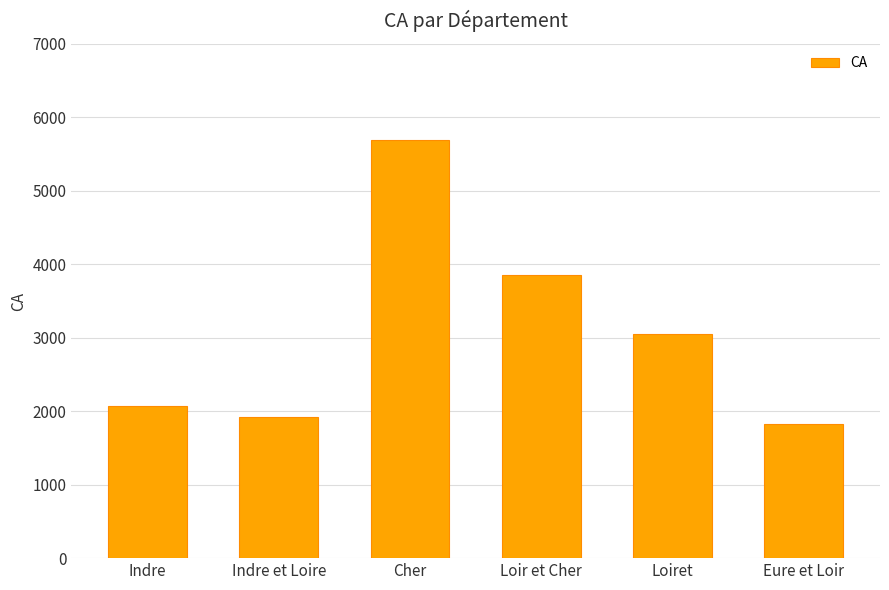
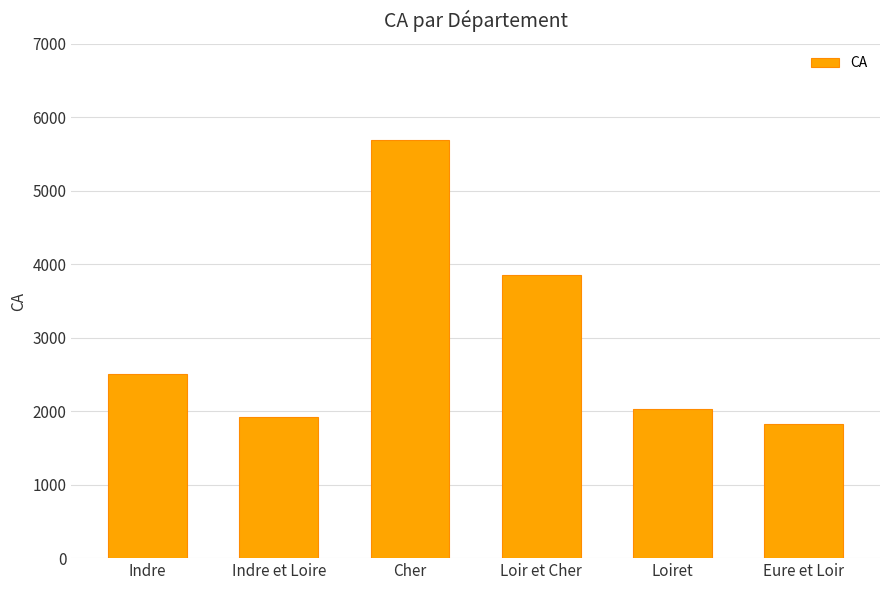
Indre: 2100 -> 2500
Loiret: 3100 -> 2000
